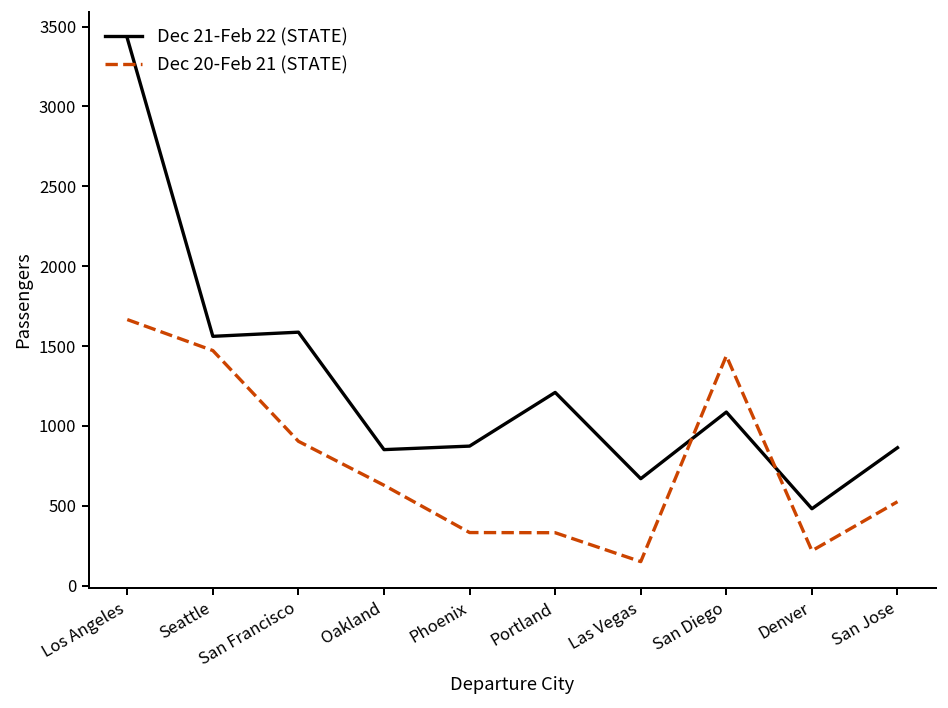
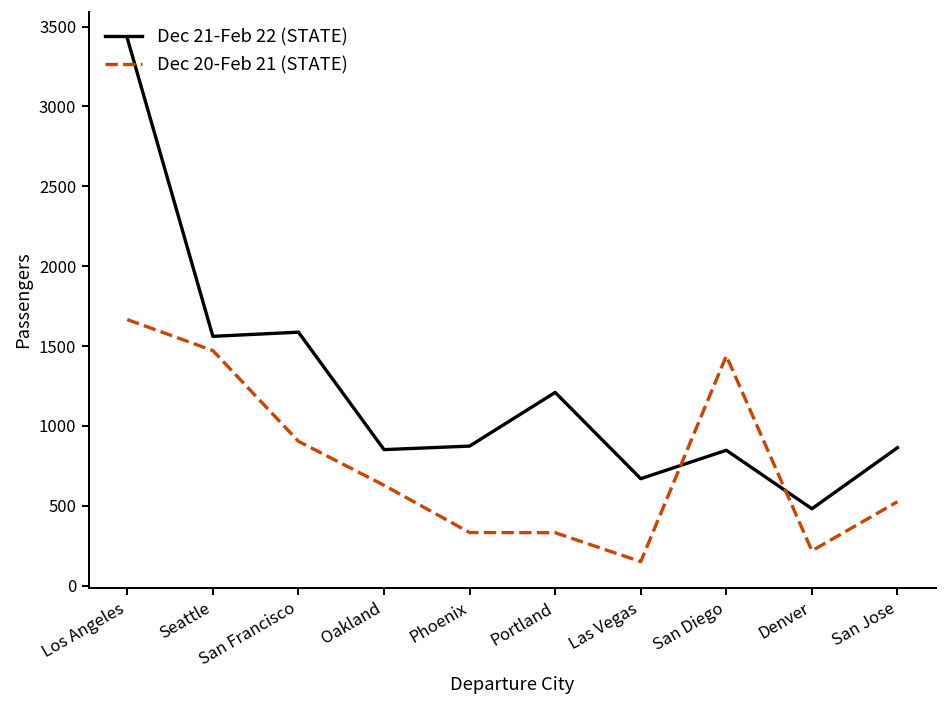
Dec 21-Feb 22 (STATE), San Diego: 1090 -> 850
